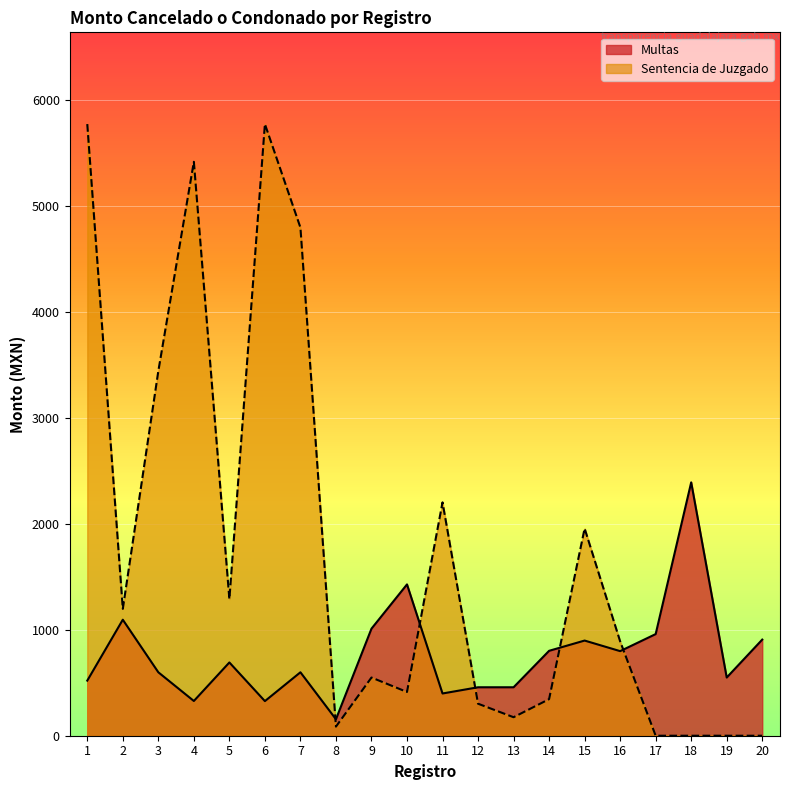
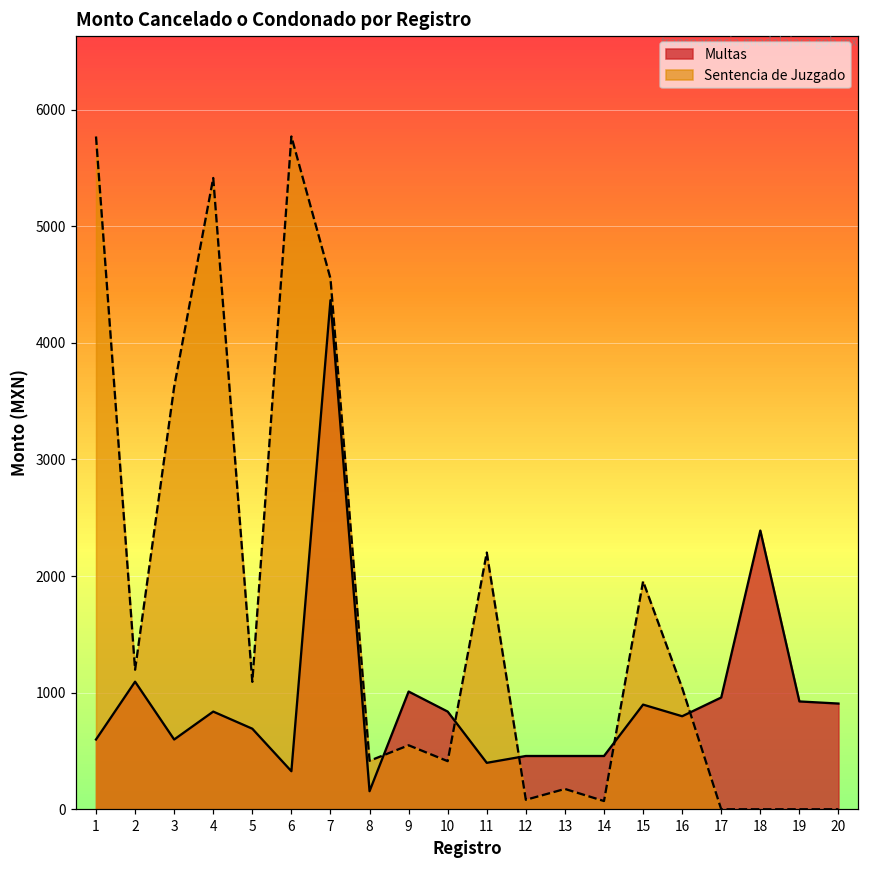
Multas, 1: 520 -> 600
Sentencia de Juzgado, 3: 3440 -> 3620
Multas, 4: 330 -> 840
Sentencia de Juzgado, 5: 1290 -> 1090
Multas, 7: 600 -> 4370
Sentencia de Juzgado, 7: 4790 -> 4550
Sentencia de Juzgado, 8: 90 -> 420
Multas, 10: 1430 -> 840
Sentencia de Juzgado, 12: 300 -> 80
Multas, 14: 800 -> 460
Sentencia de Juzgado, 14: 350 -> 70
Sentencia de Juzgado, 16: 890 -> 1040
Multas, 19: 550 -> 930
